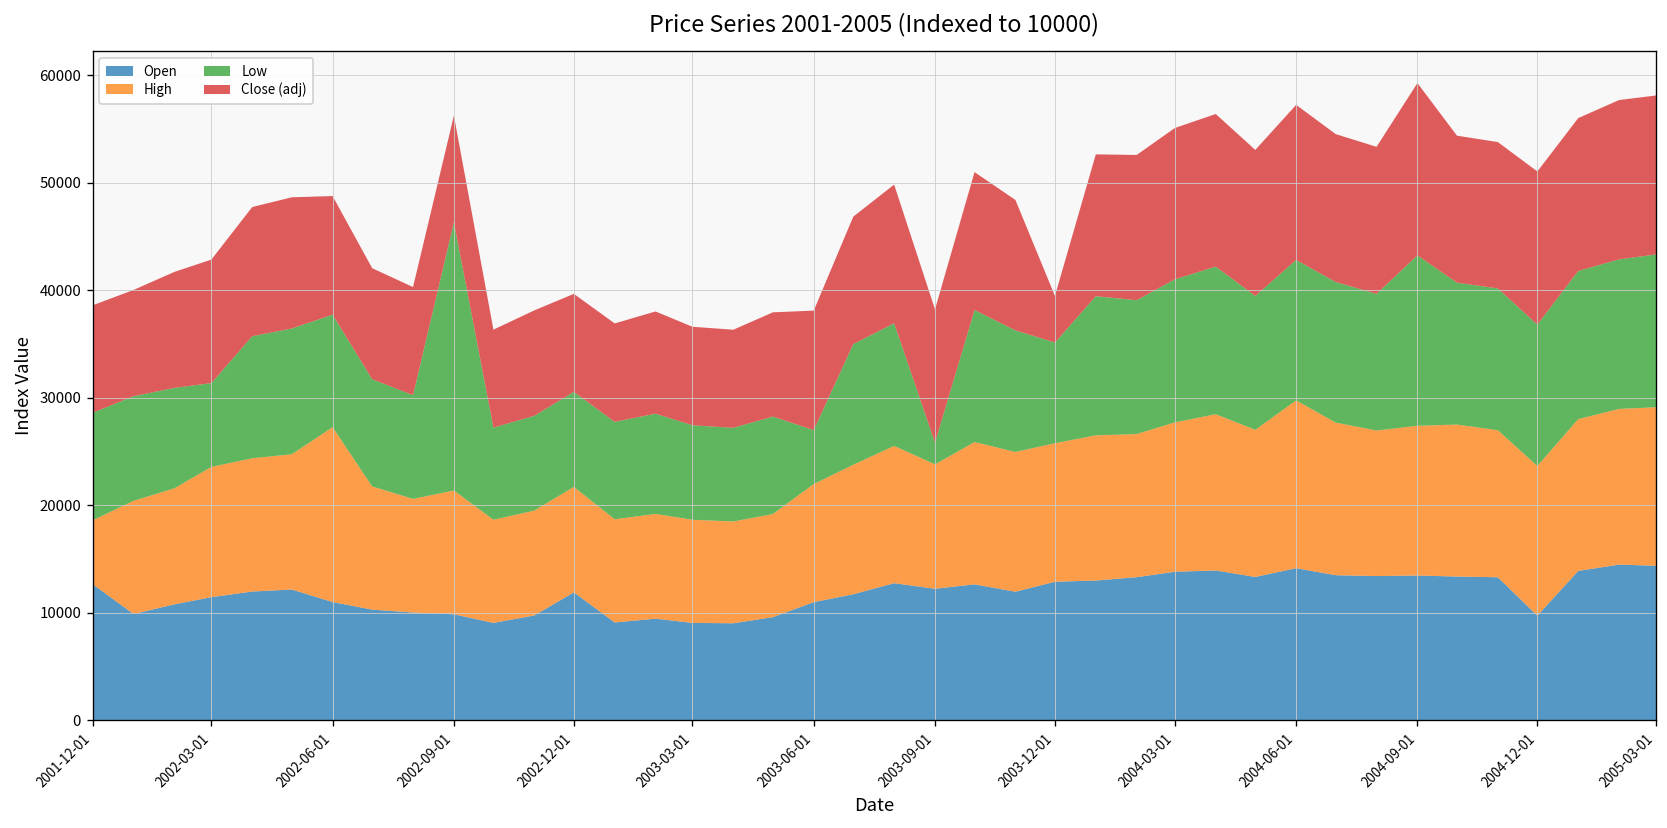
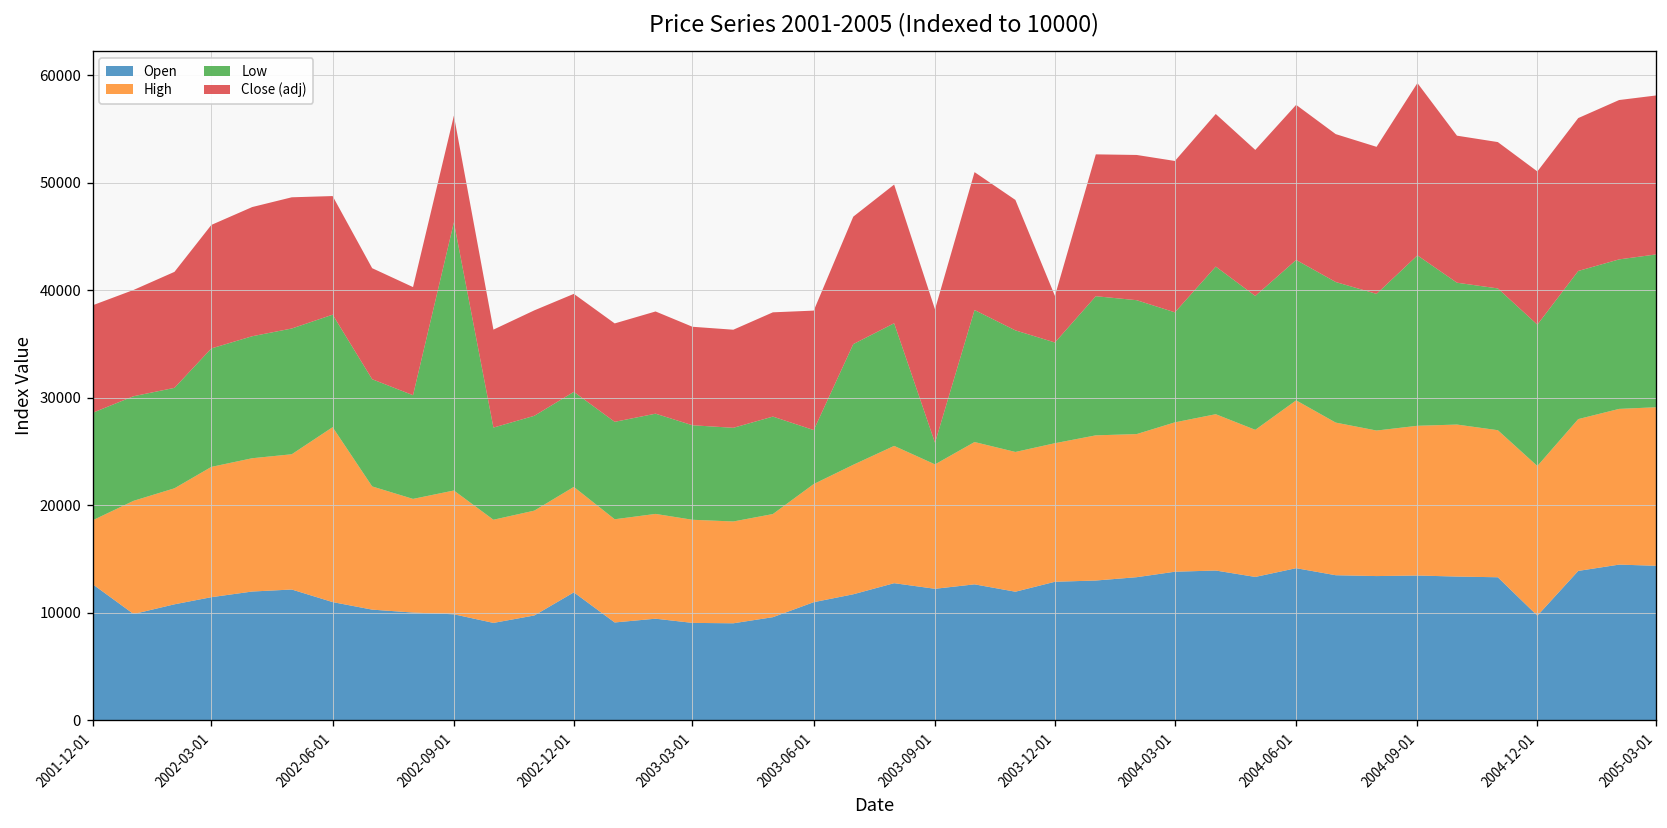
Low, 2002-03-01: 8000 -> 11000
Low, 2004-03-01: 13000 -> 10000
